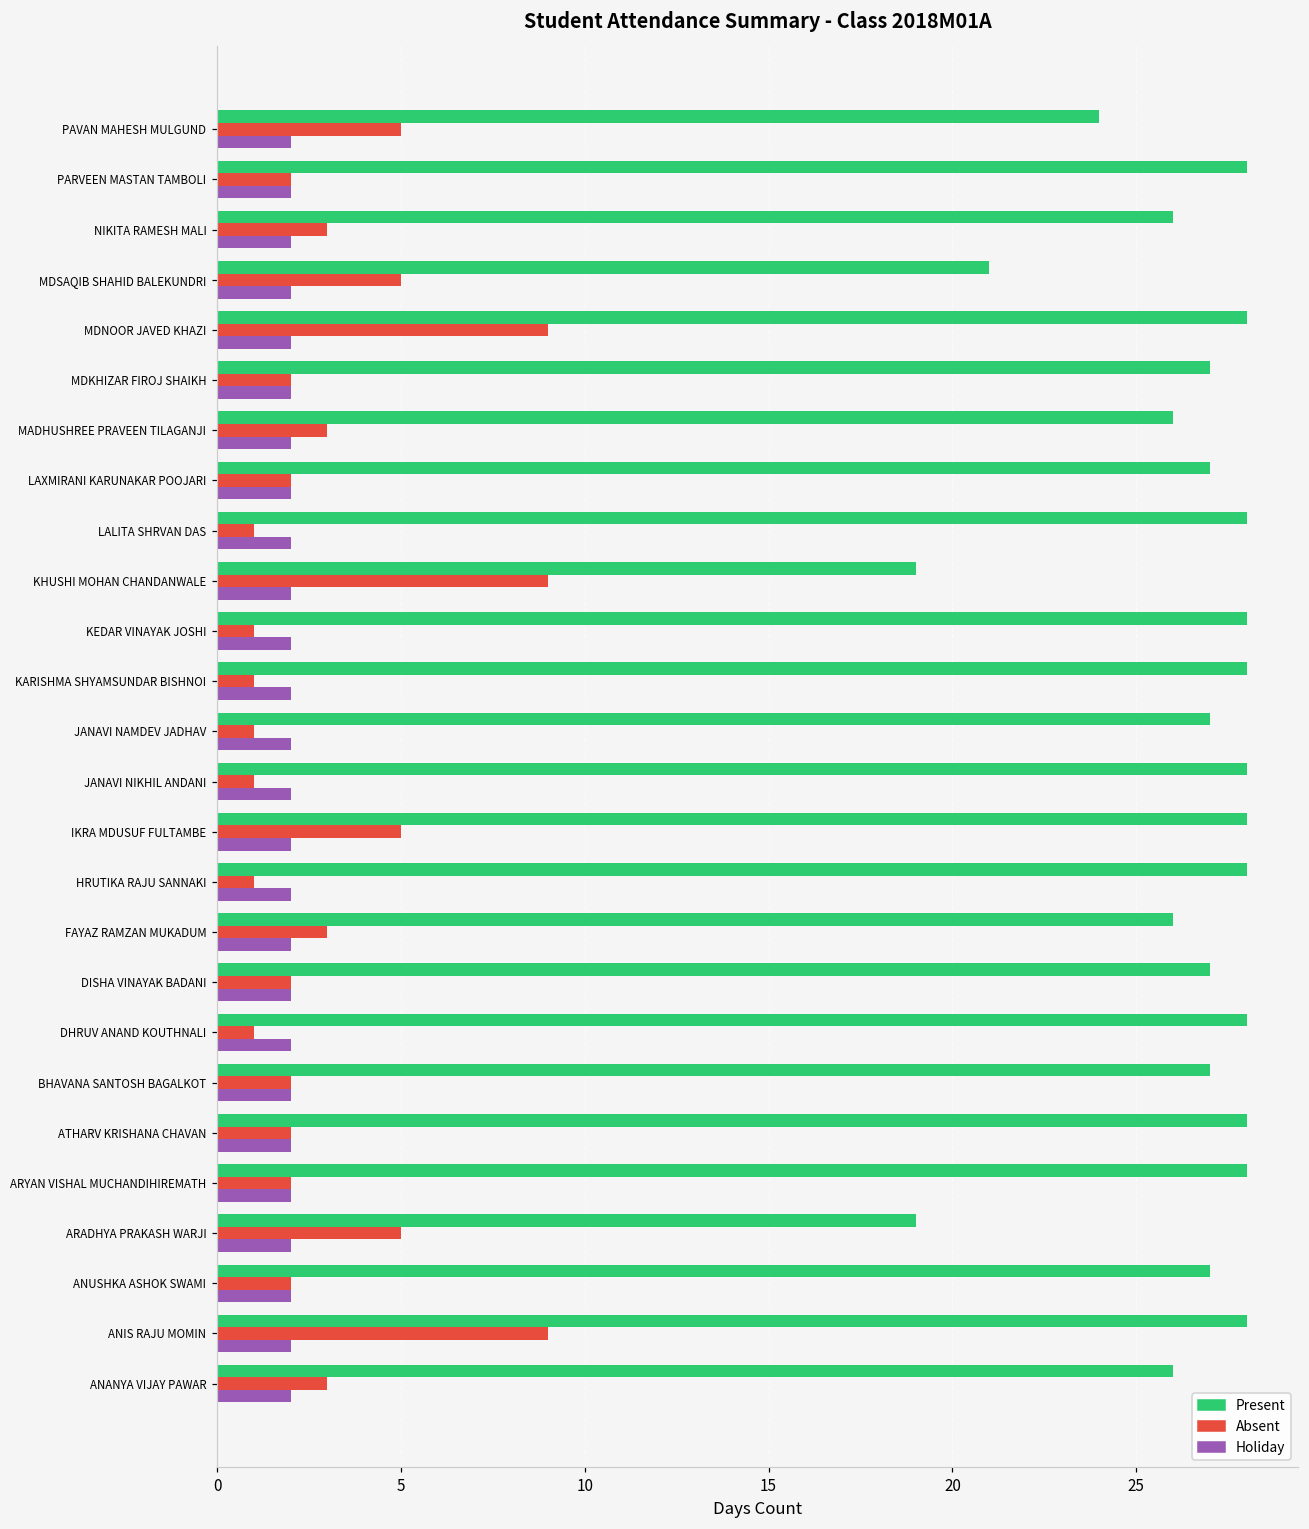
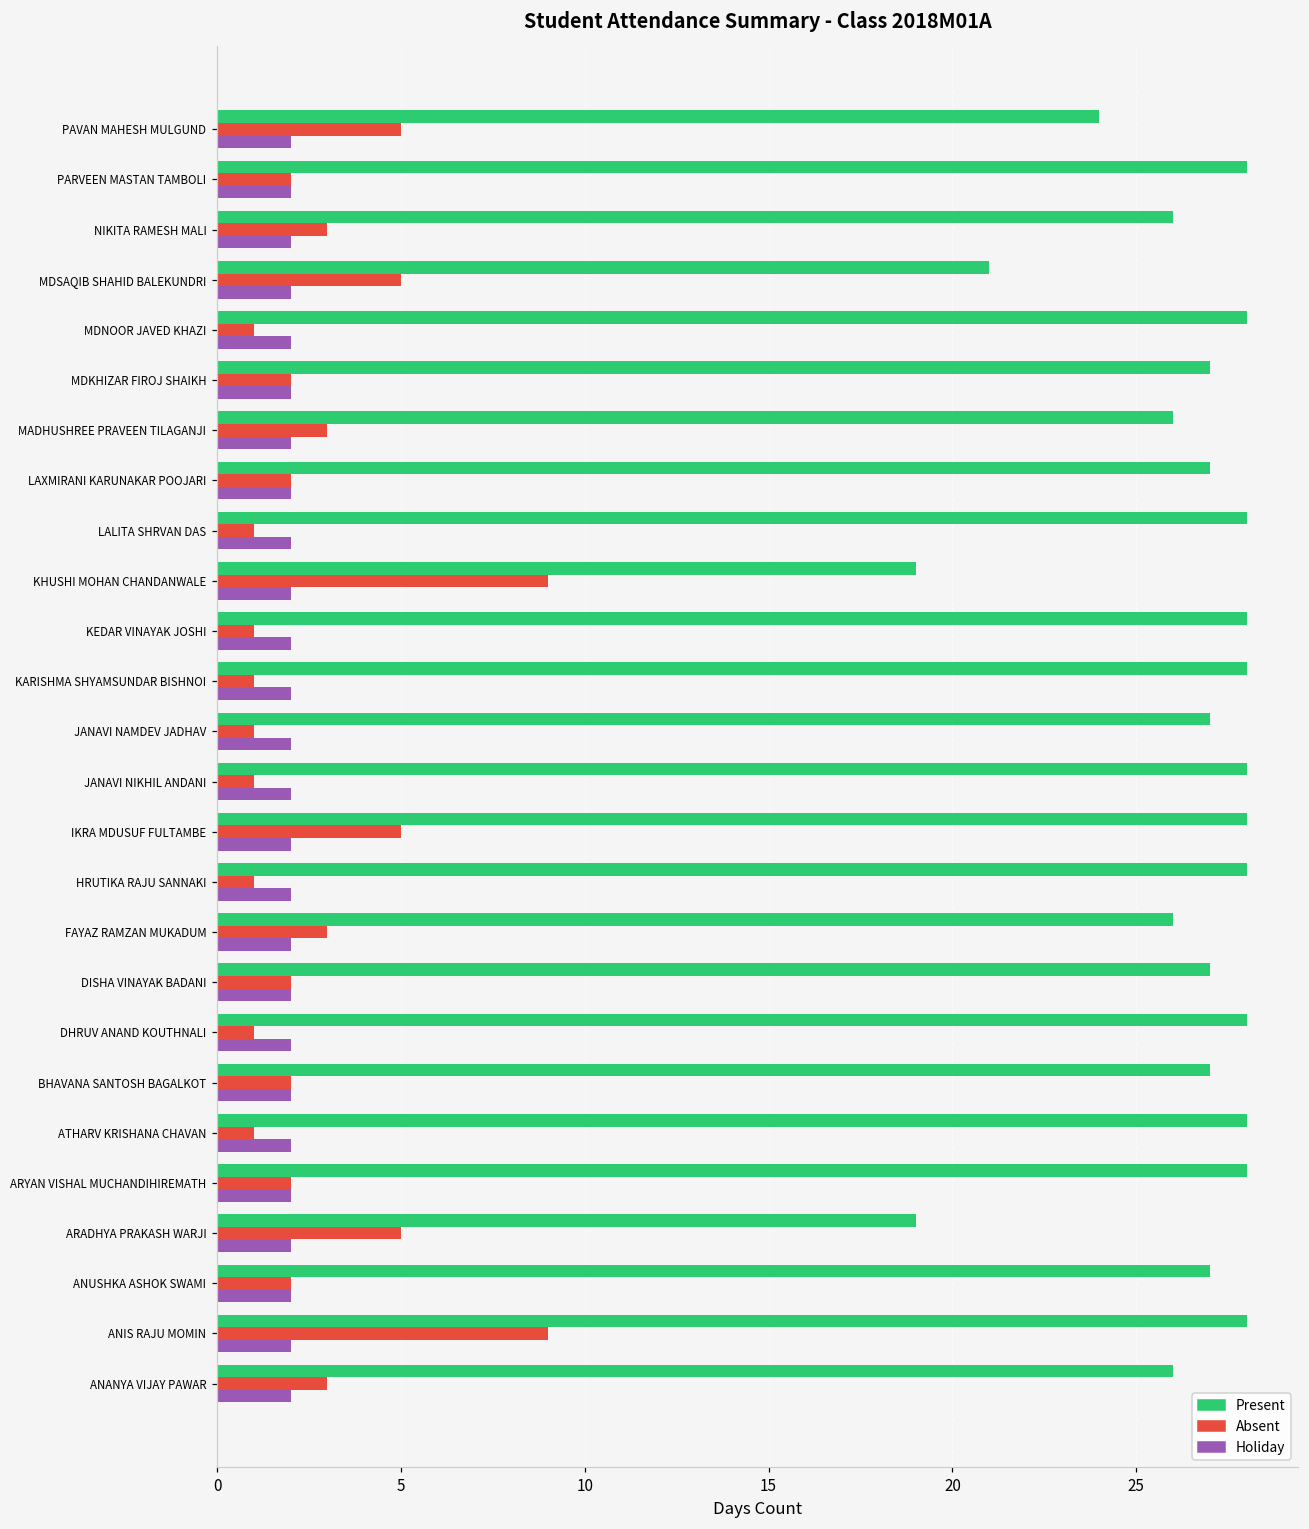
Absent, MDNOOR JAVED KHAZI: 9 -> 1
Absent, ATHARV KRISHANA CHAVAN: 2 -> 1
